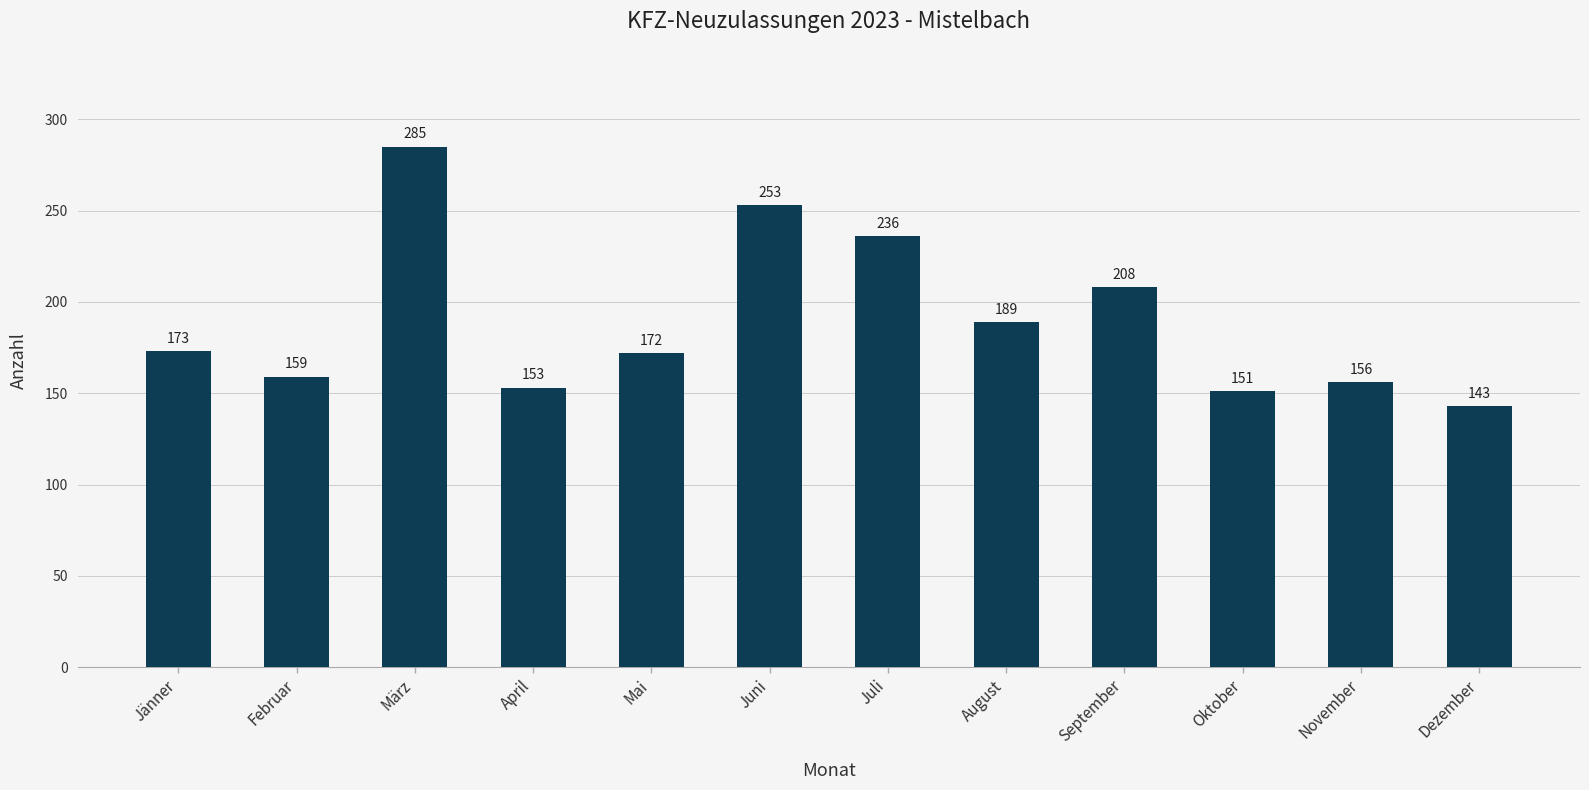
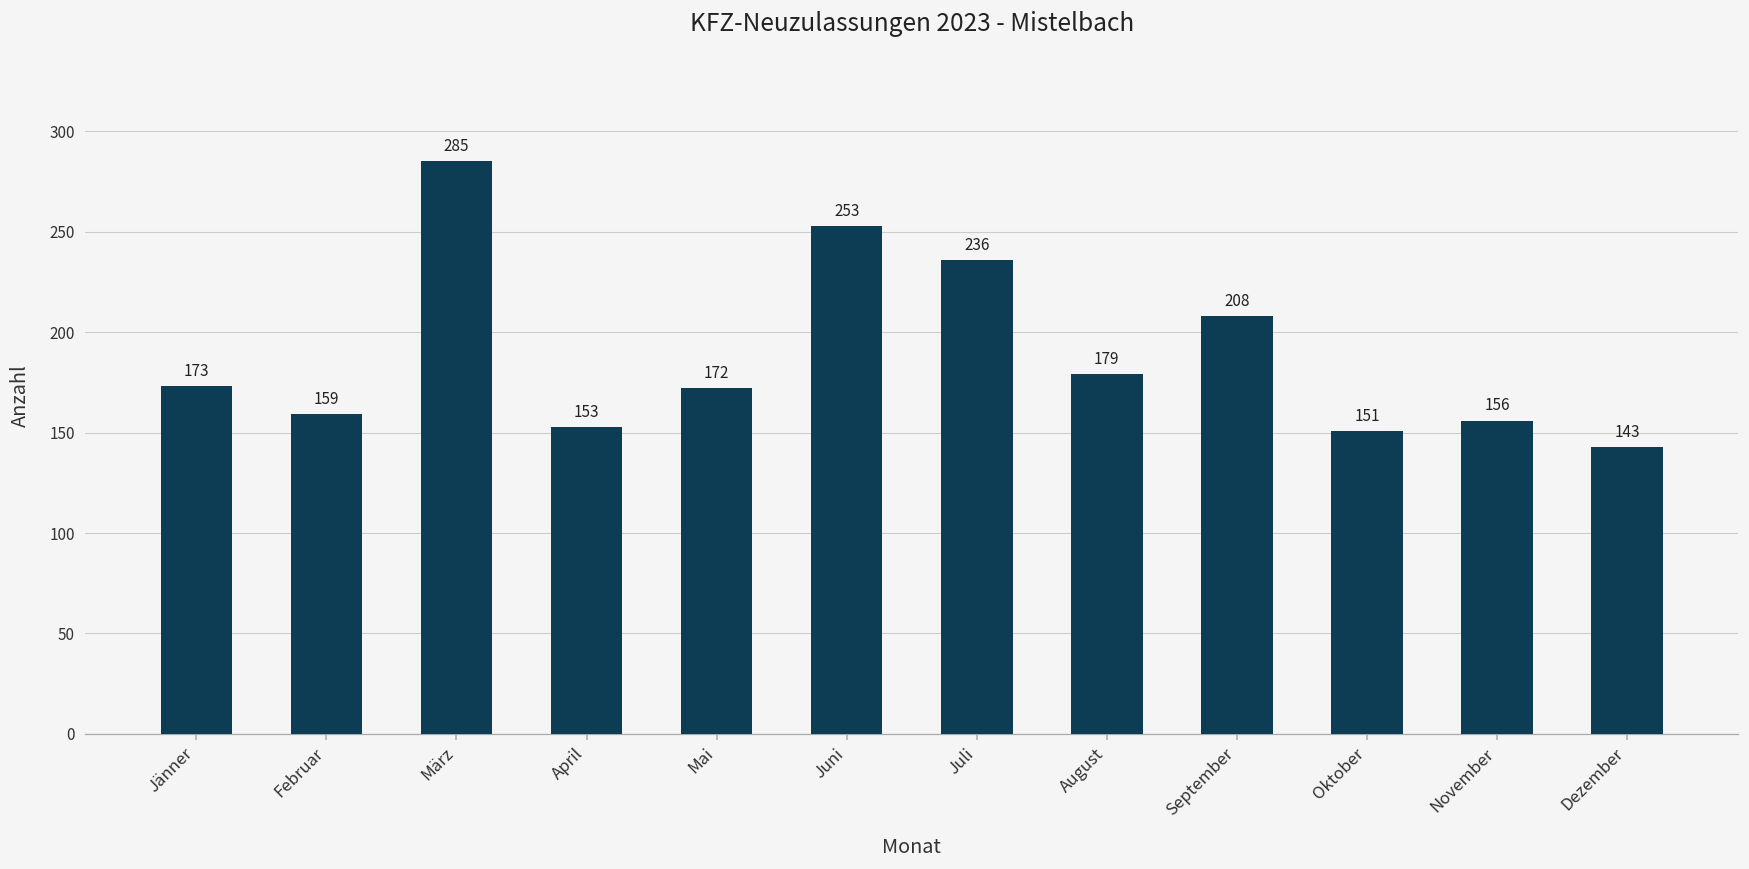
August: 189 -> 179
